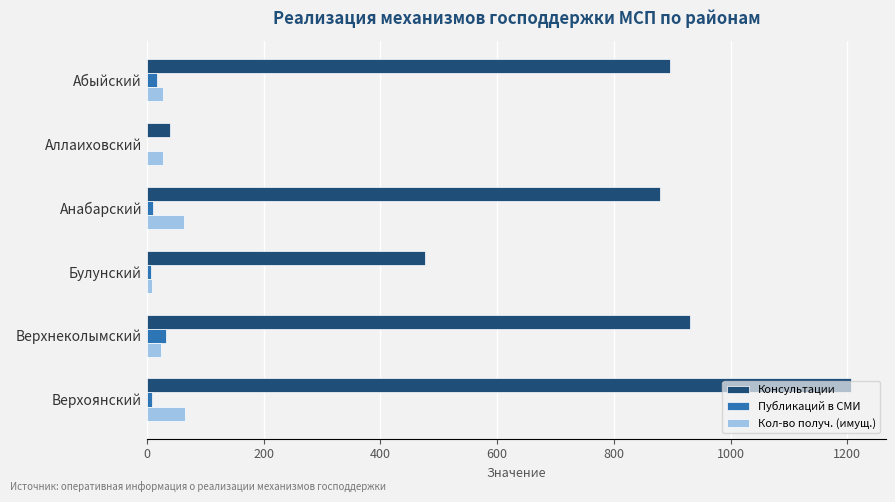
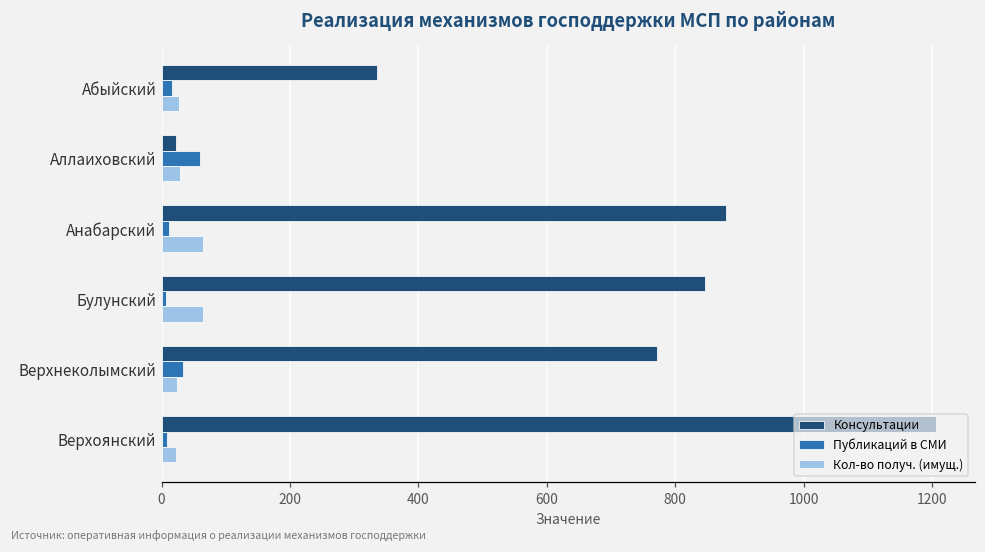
Консультации, Абыйский: 900 -> 340
Консультации, Аллаиховский: 40 -> 20
Публикаций в СМИ, Аллаиховский: 0 -> 60
Консультации, Булунский: 480 -> 850
Кол-во получ. (имущ.), Булунский: 10 -> 70
Консультации, Верхнеколымский: 930 -> 770
Кол-во получ. (имущ.), Верхоянский: 70 -> 20
